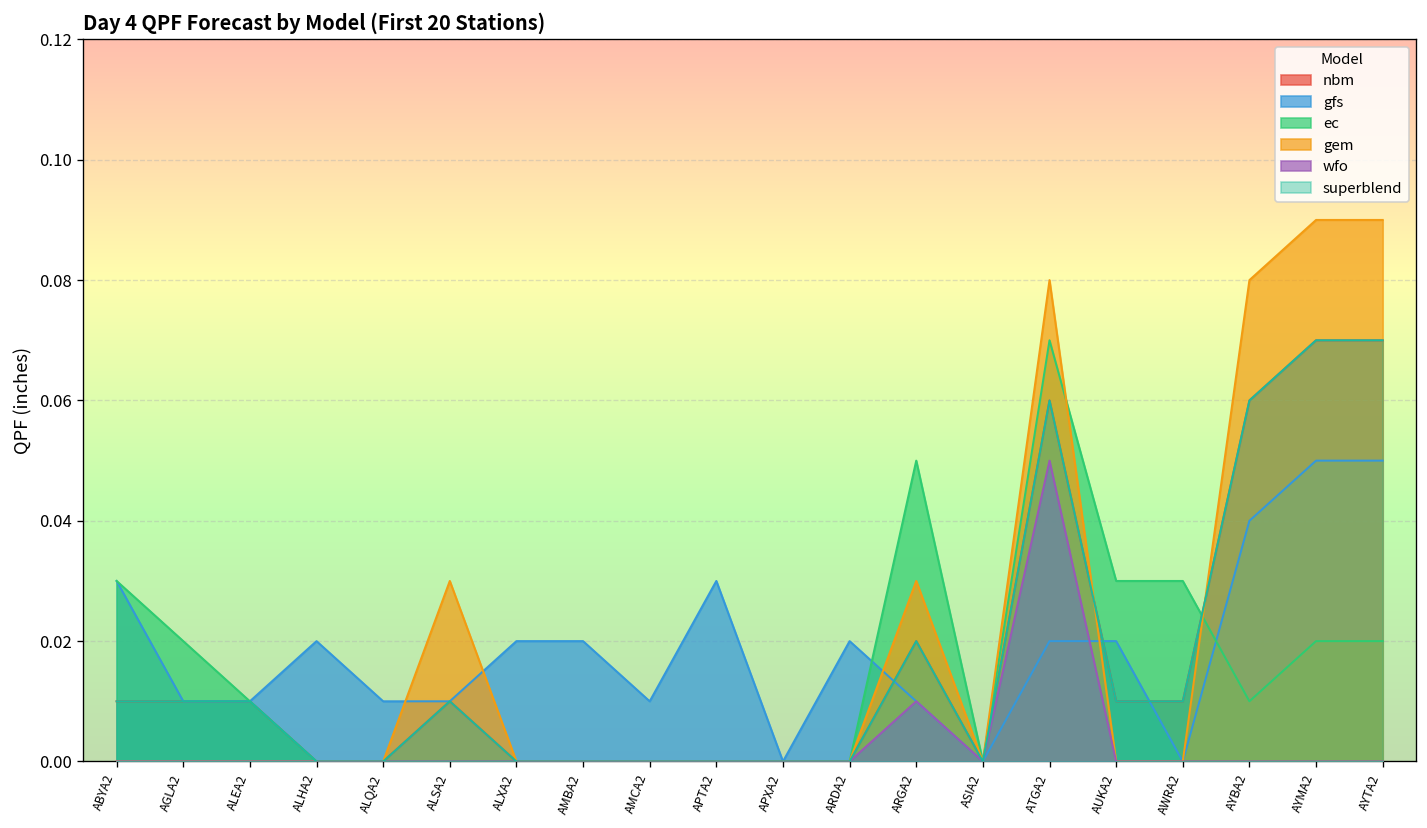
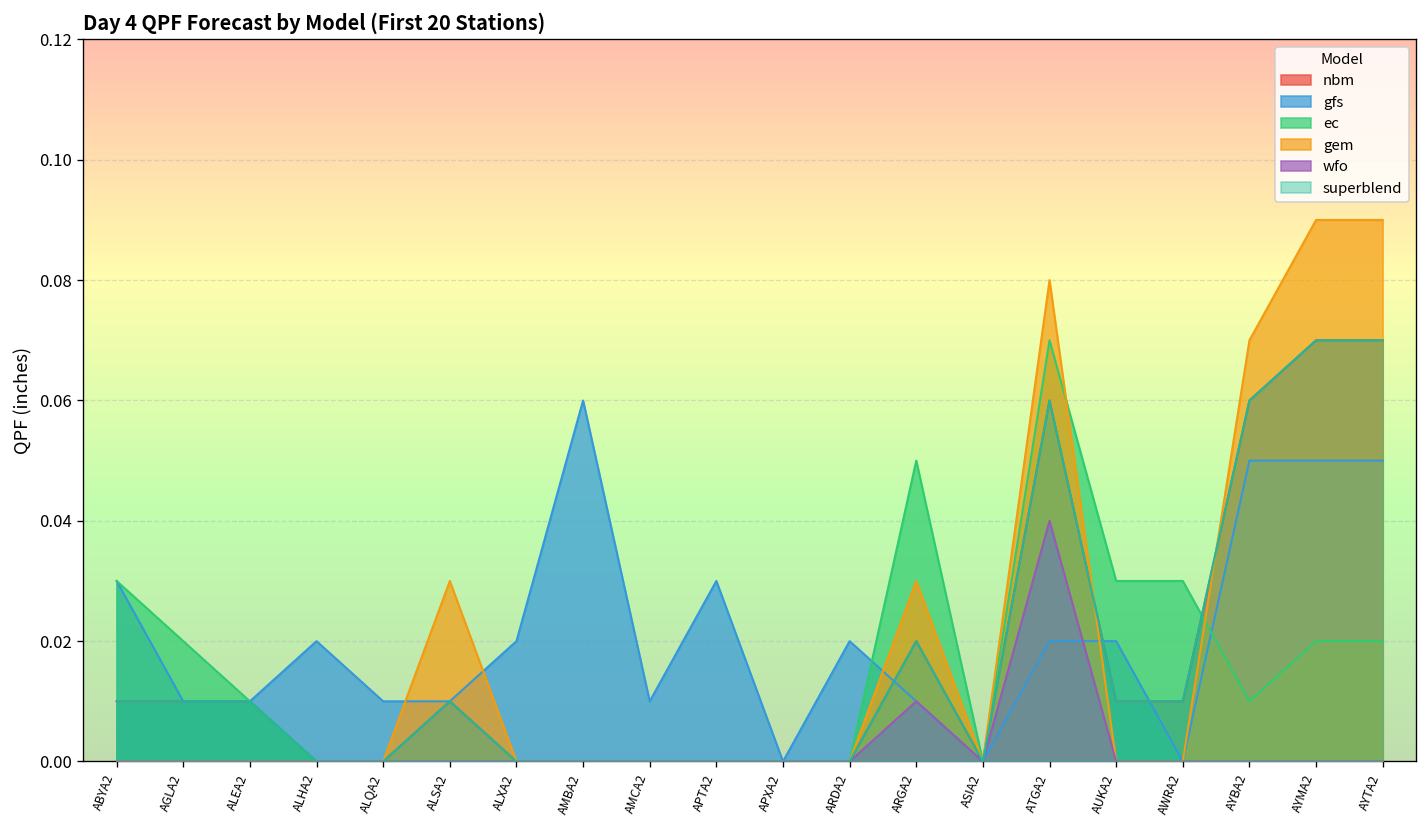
gfs, AMBA2: 0.02 -> 0.06
wfo, ATGA2: 0.05 -> 0.04
gfs, AYBA2: 0.04 -> 0.05
gem, AYBA2: 0.08 -> 0.07
